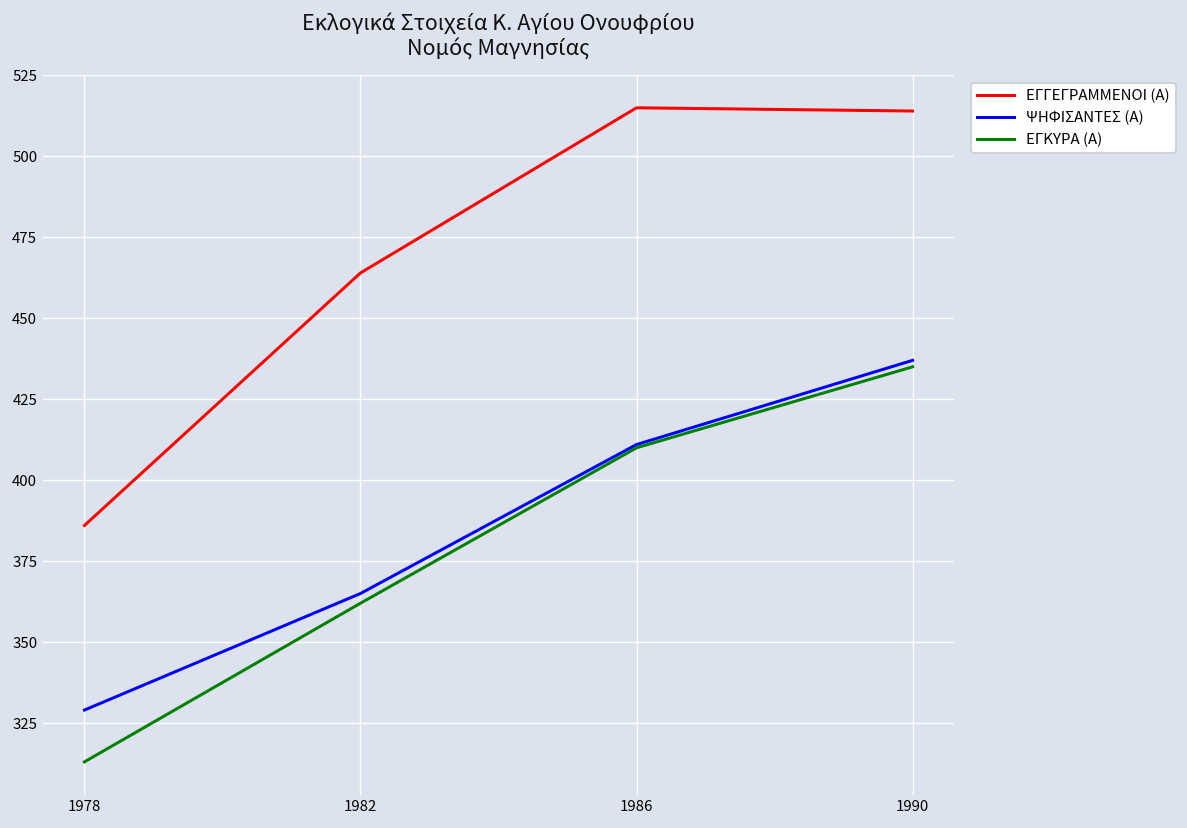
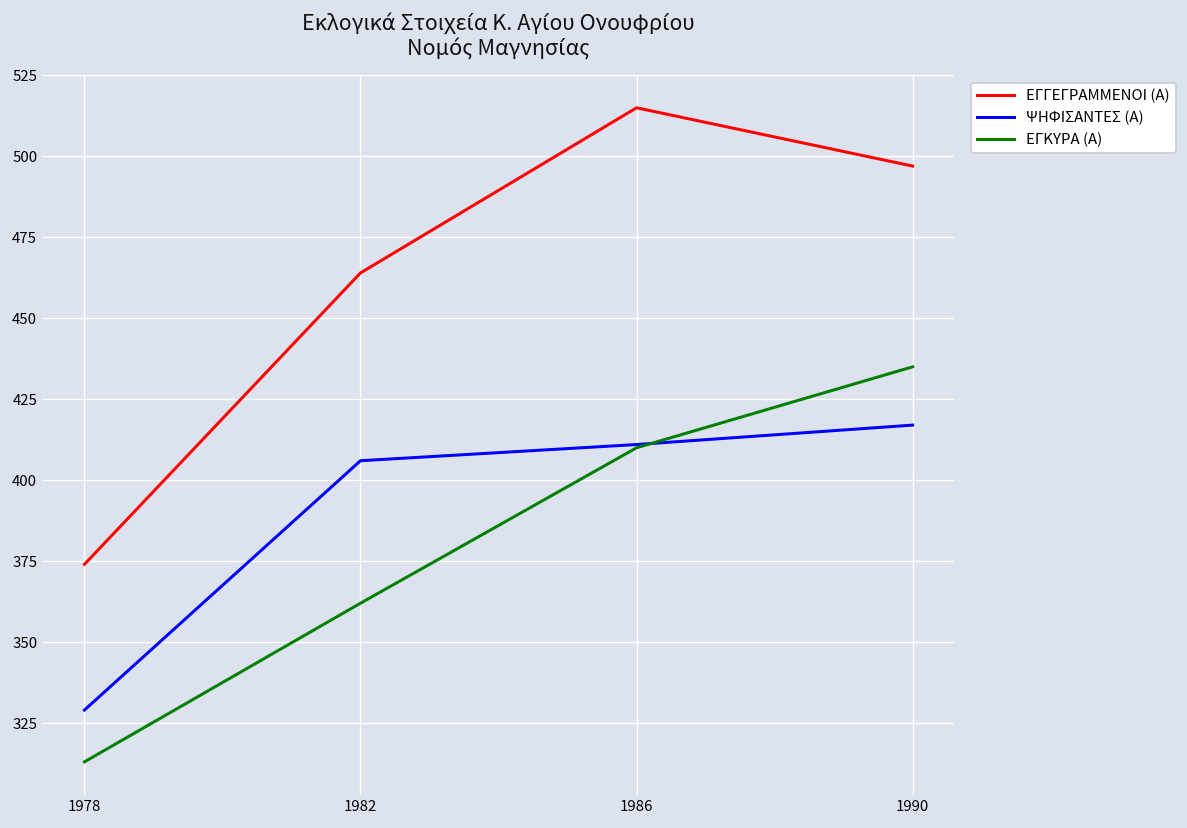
ΕΓΓΕΓΡΑΜΜΕΝΟΙ (Α), 1978: 386 -> 374
ΨΗΦΙΣΑΝΤΕΣ (Α), 1982: 365 -> 406
ΕΓΓΕΓΡΑΜΜΕΝΟΙ (Α), 1990: 514 -> 497
ΨΗΦΙΣΑΝΤΕΣ (Α), 1990: 437 -> 417
